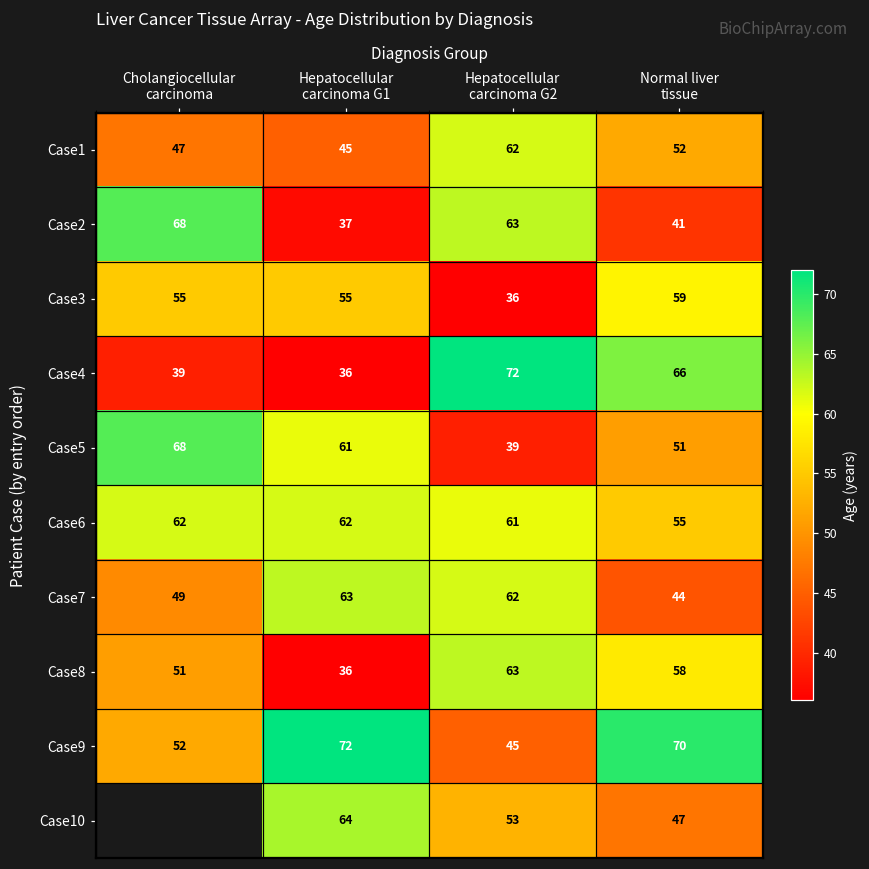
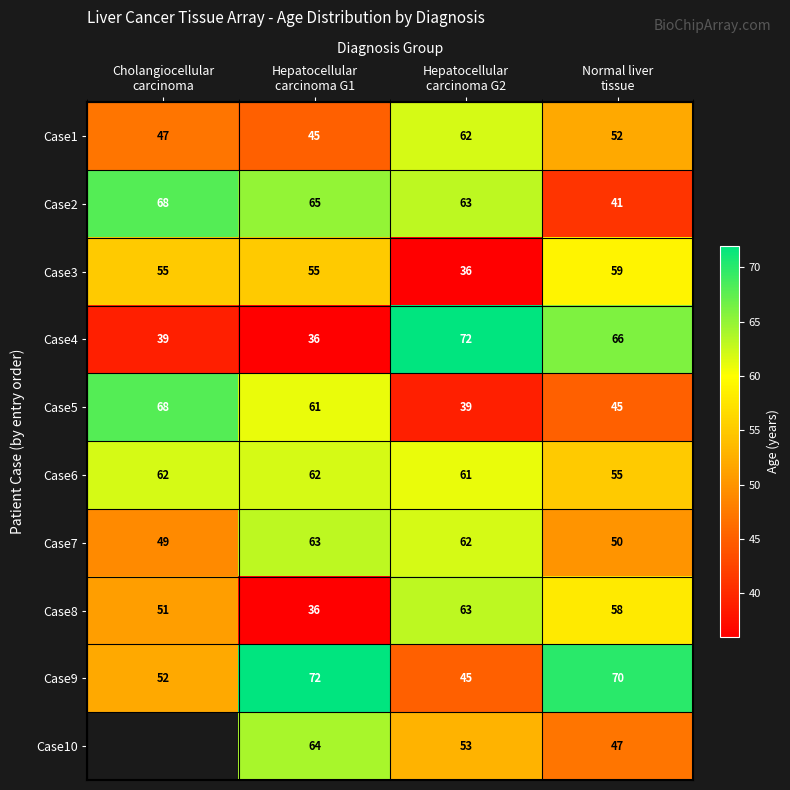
Case2, Hepatocellular carcinoma G1: 37 -> 65
Case5, Normal liver tissue: 51 -> 45
Case7, Normal liver tissue: 44 -> 50
